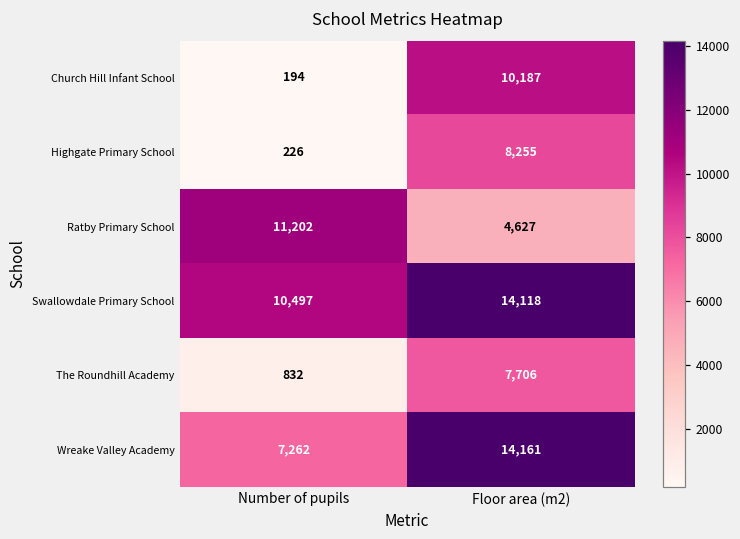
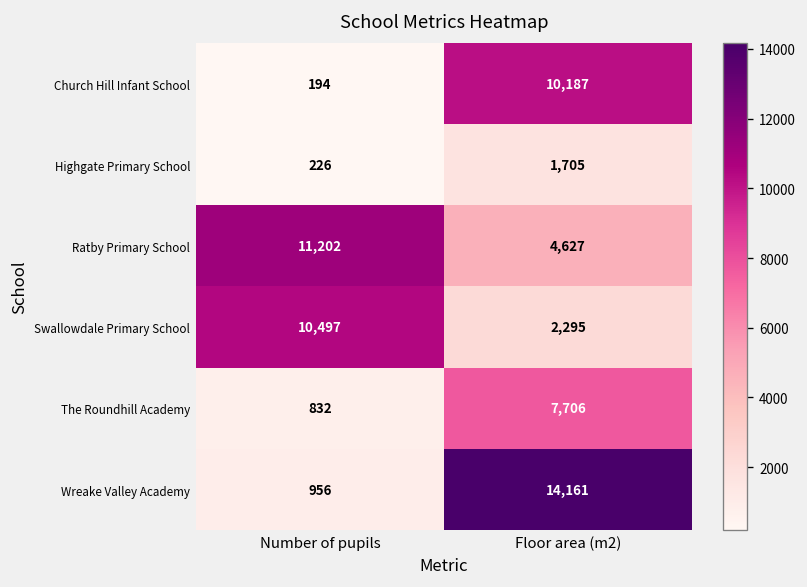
Highgate Primary School, Floor area (m2): 8,255 -> 1,705
Swallowdale Primary School, Floor area (m2): 14,118 -> 2,295
Wreake Valley Academy, Number of pupils: 7,262 -> 956
